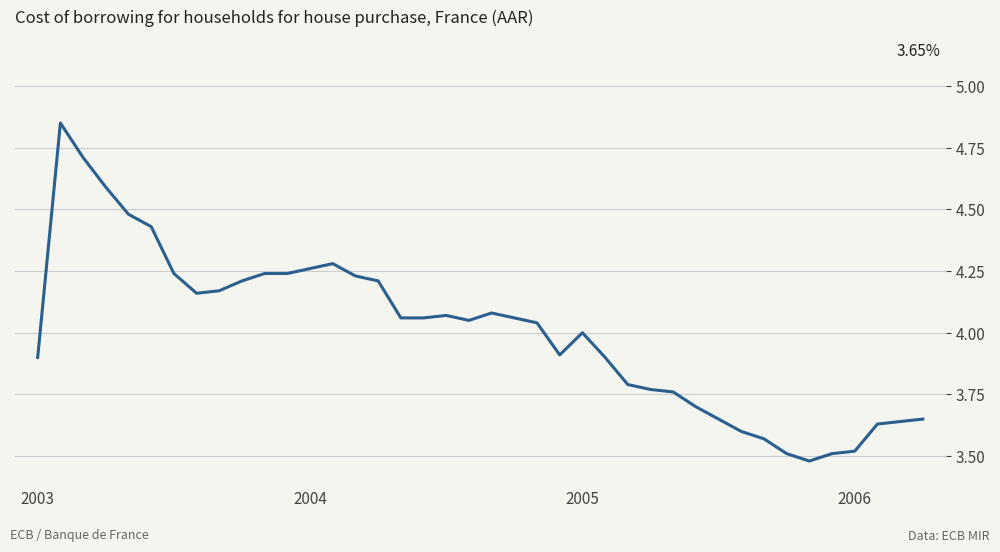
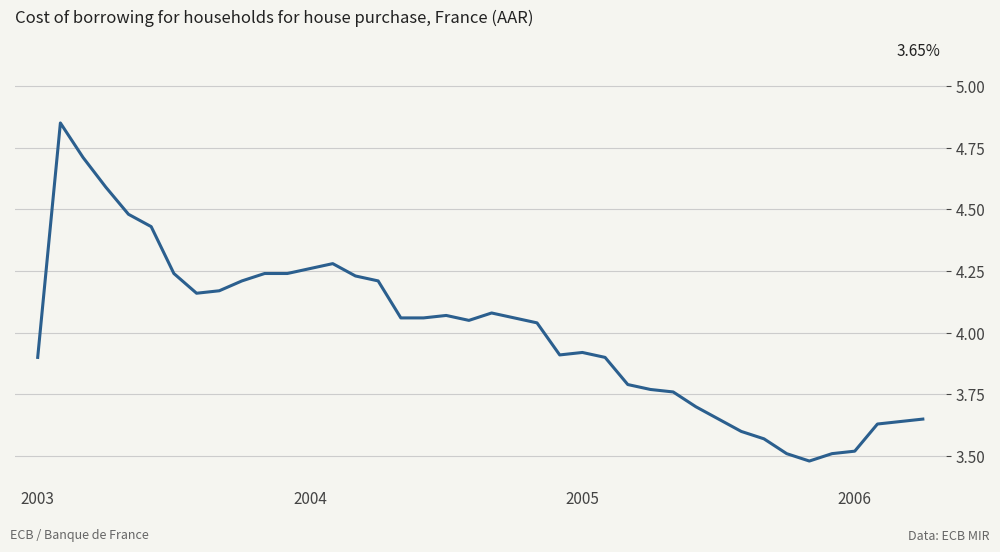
2005: 4.00 -> 3.92
